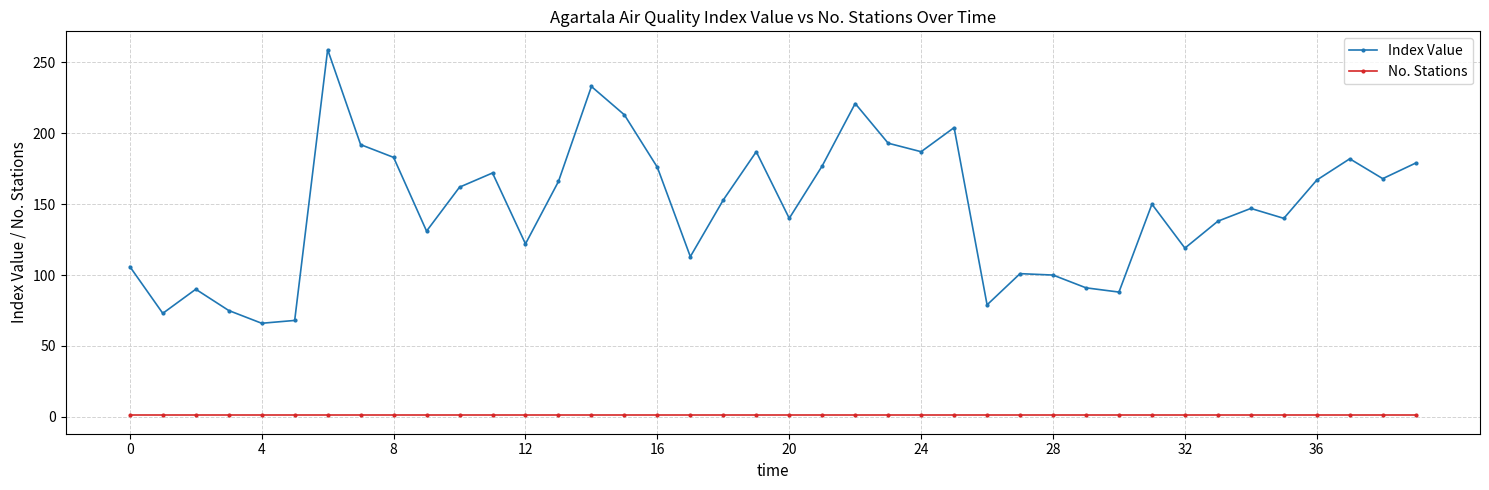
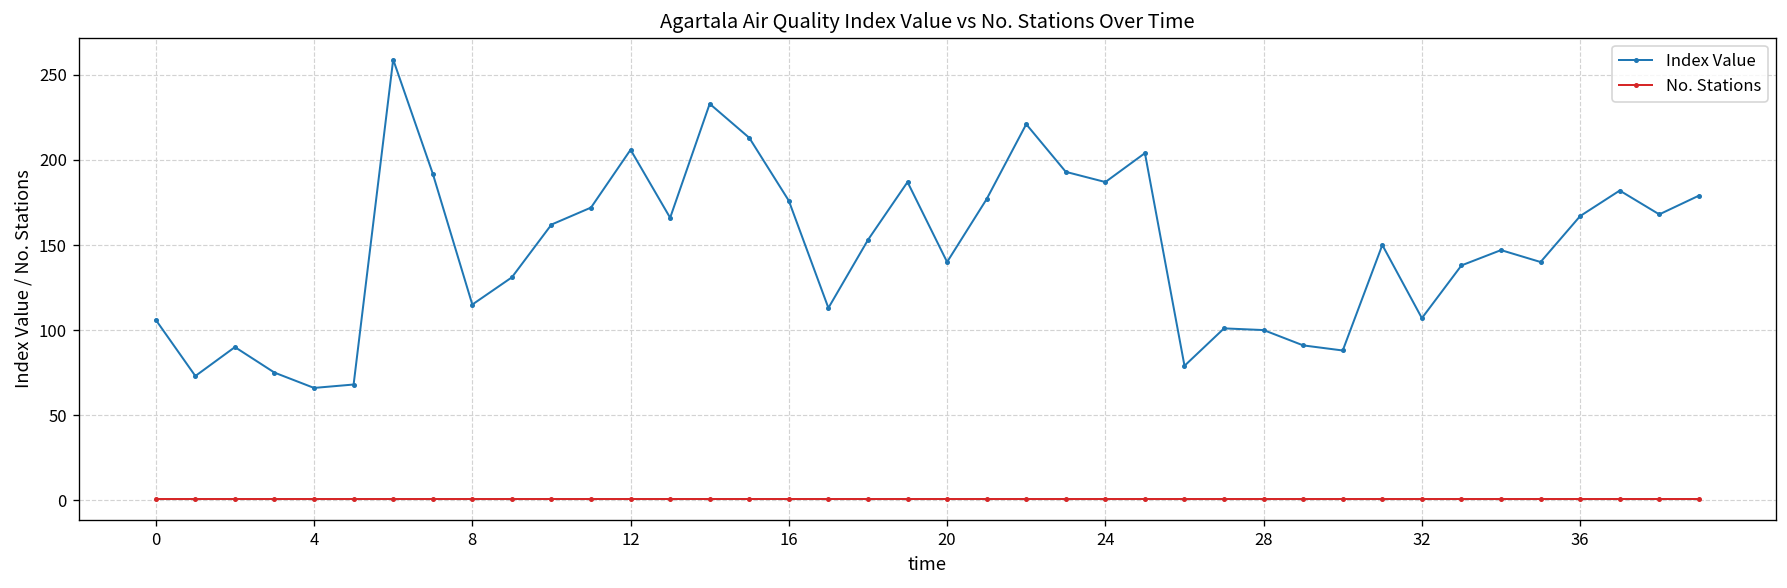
Index Value, 8: 183 -> 115
Index Value, 12: 122 -> 206
Index Value, 32: 119 -> 107
